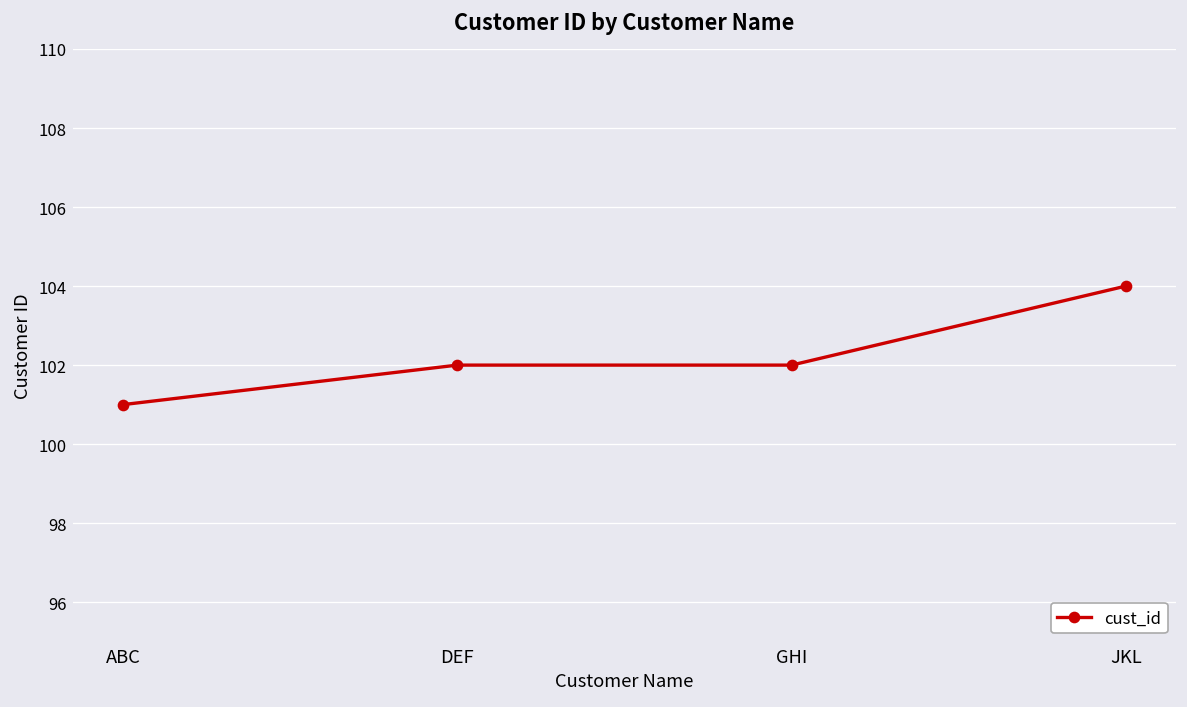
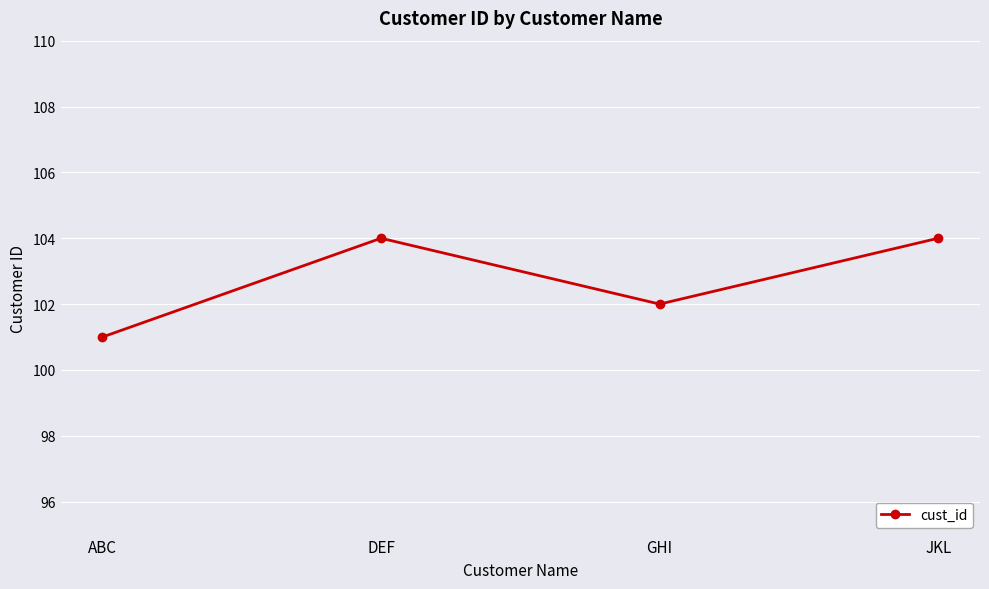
DEF: 102 -> 104
